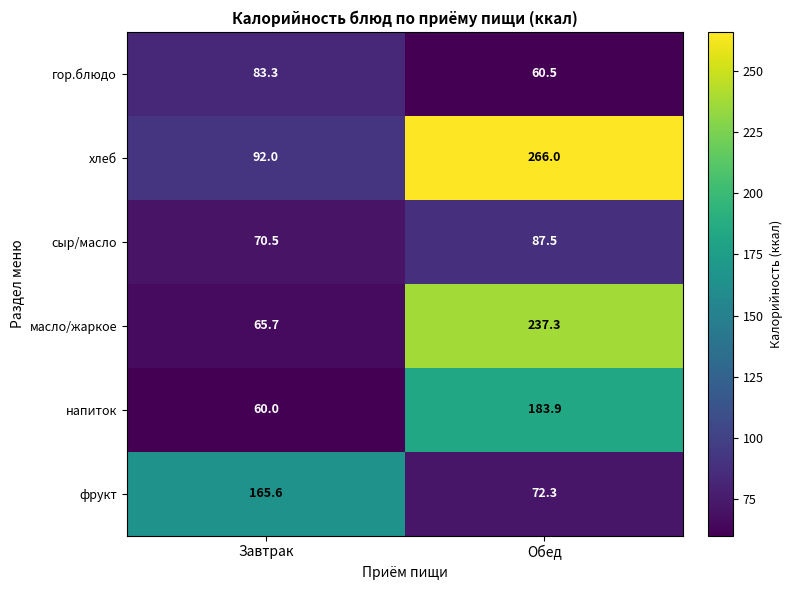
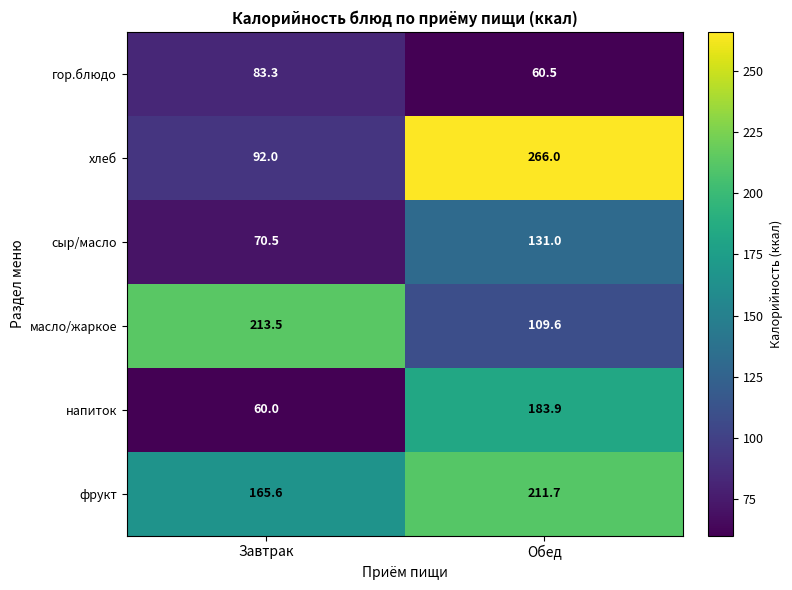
сыр/масло, Обед: 87.5 -> 131.0
масло/жаркое, Завтрак: 65.7 -> 213.5
масло/жаркое, Обед: 237.3 -> 109.6
фрукт, Обед: 72.3 -> 211.7
